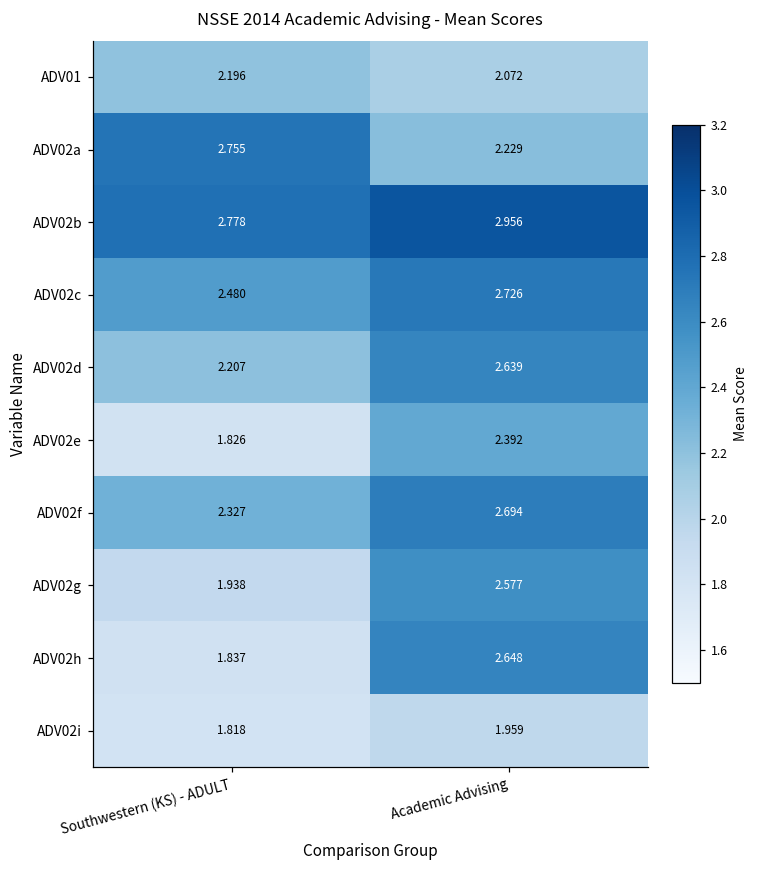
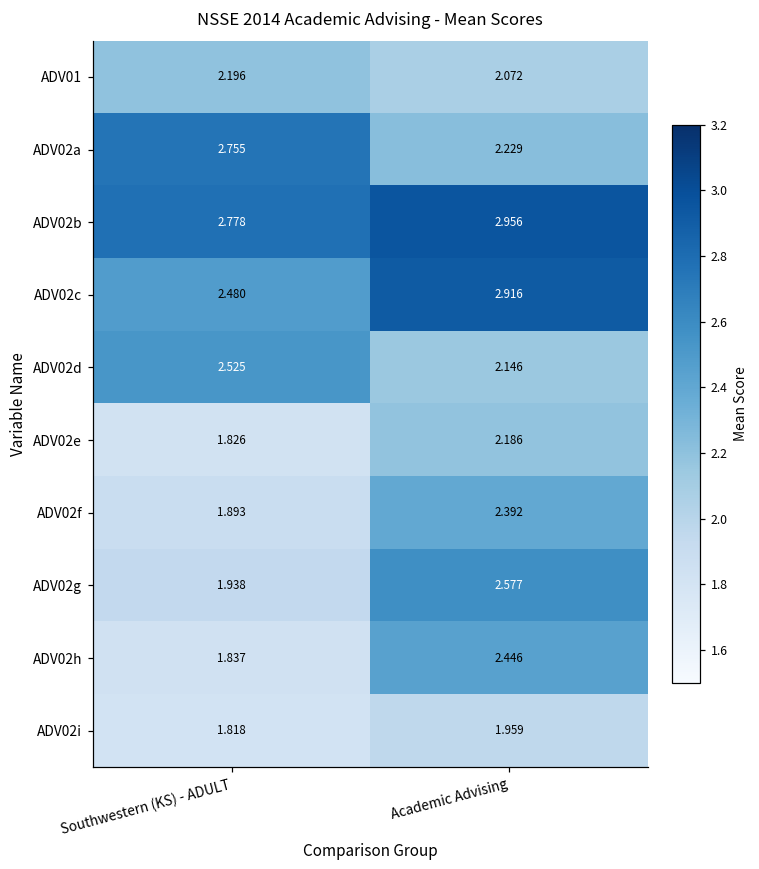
ADV02c, Academic Advising: 2.726 -> 2.916
ADV02d, Southwestern (KS) - ADULT: 2.207 -> 2.525
ADV02d, Academic Advising: 2.639 -> 2.146
ADV02e, Academic Advising: 2.392 -> 2.186
ADV02f, Southwestern (KS) - ADULT: 2.327 -> 1.893
ADV02f, Academic Advising: 2.694 -> 2.392
ADV02h, Academic Advising: 2.648 -> 2.446
